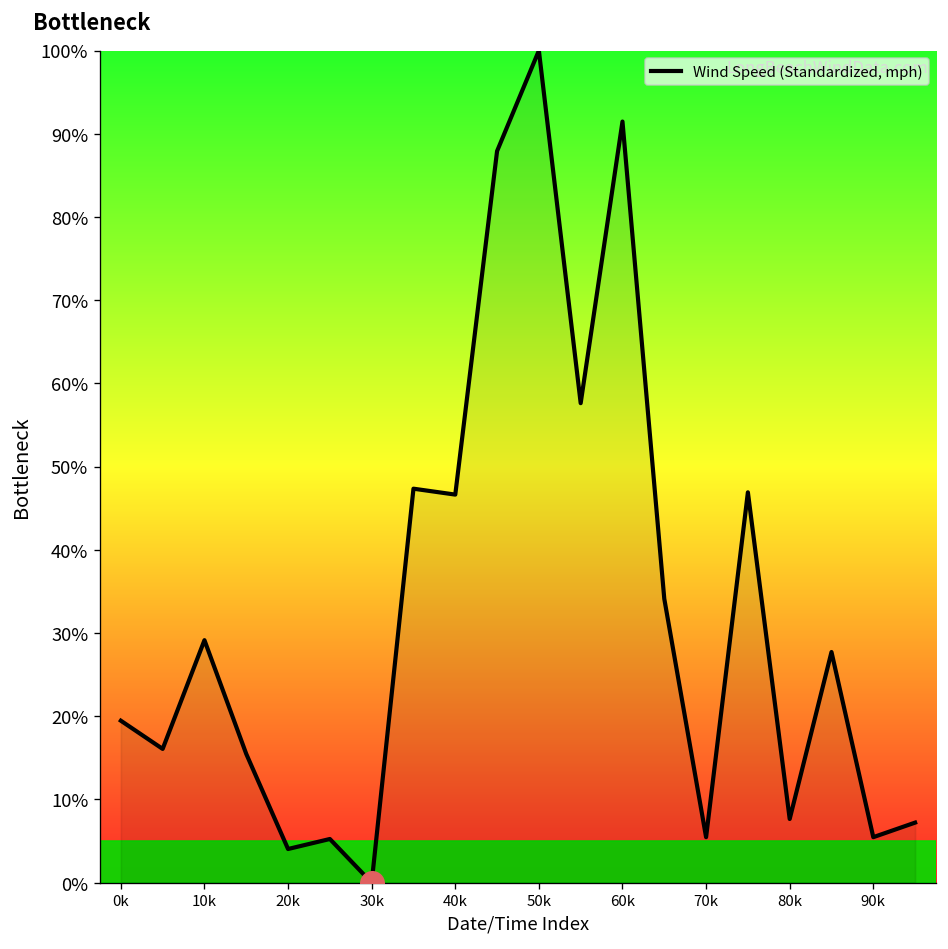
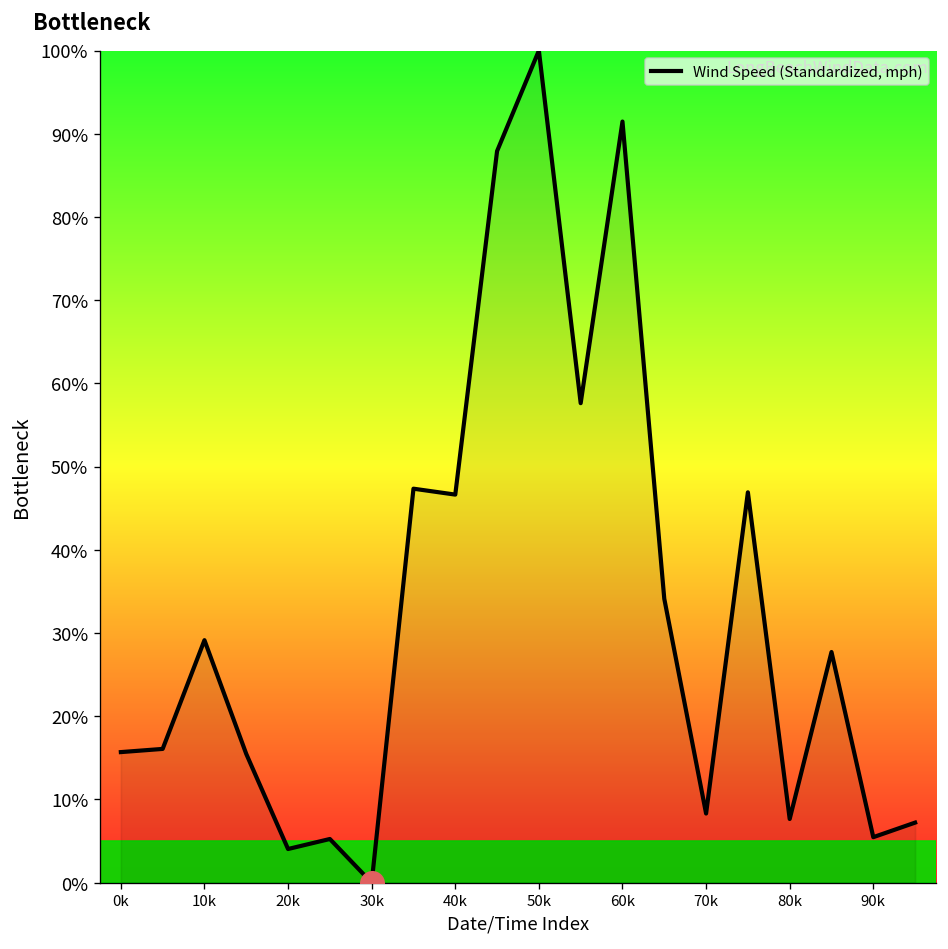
Wind Speed (Standardized, mph), 0k: 19% -> 16%
Wind Speed (Standardized, mph), 70k: 5% -> 8%
